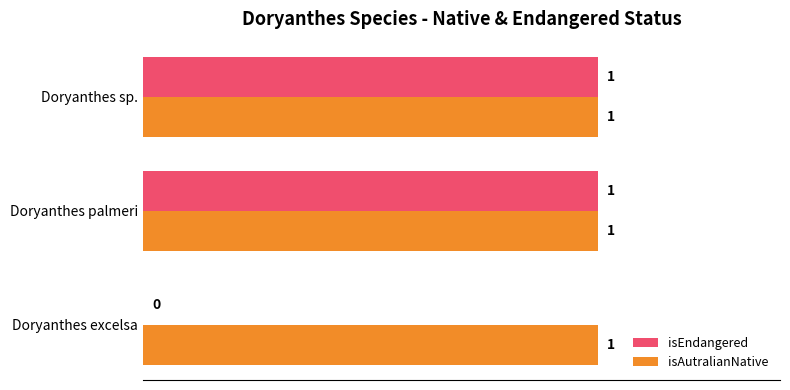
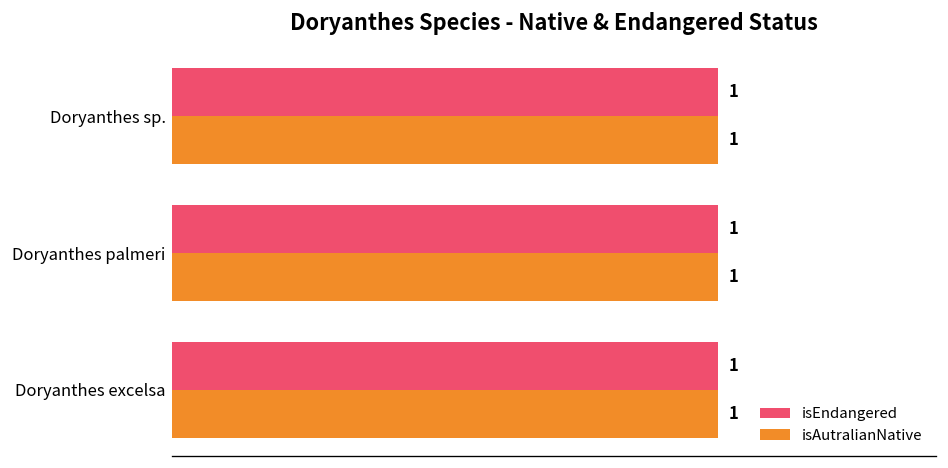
isEndangered, Doryanthes excelsa: 0 -> 1
